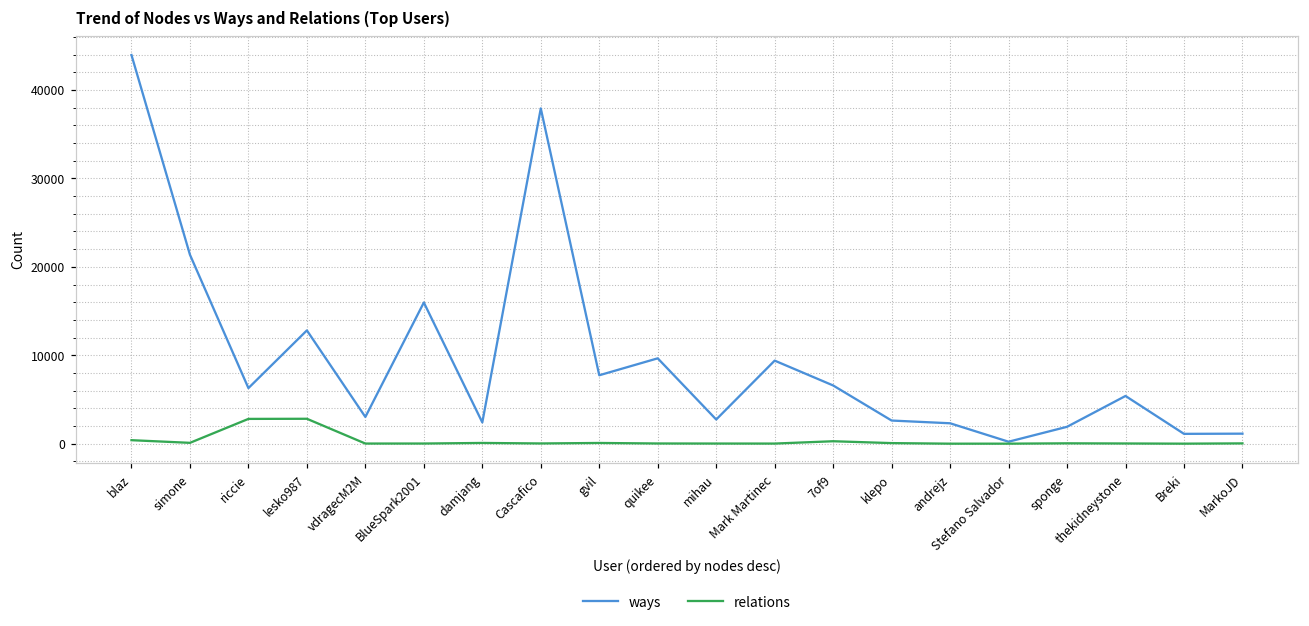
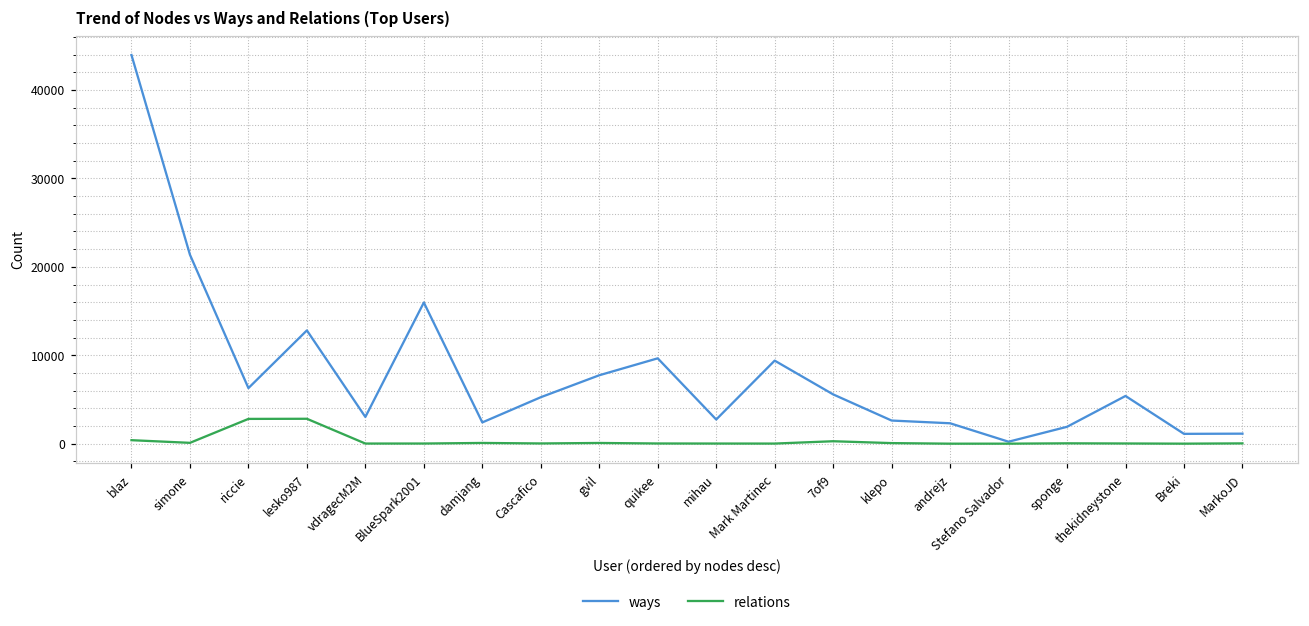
ways, Cascafico: 38000 -> 5000
ways, 7of9: 7000 -> 6000
